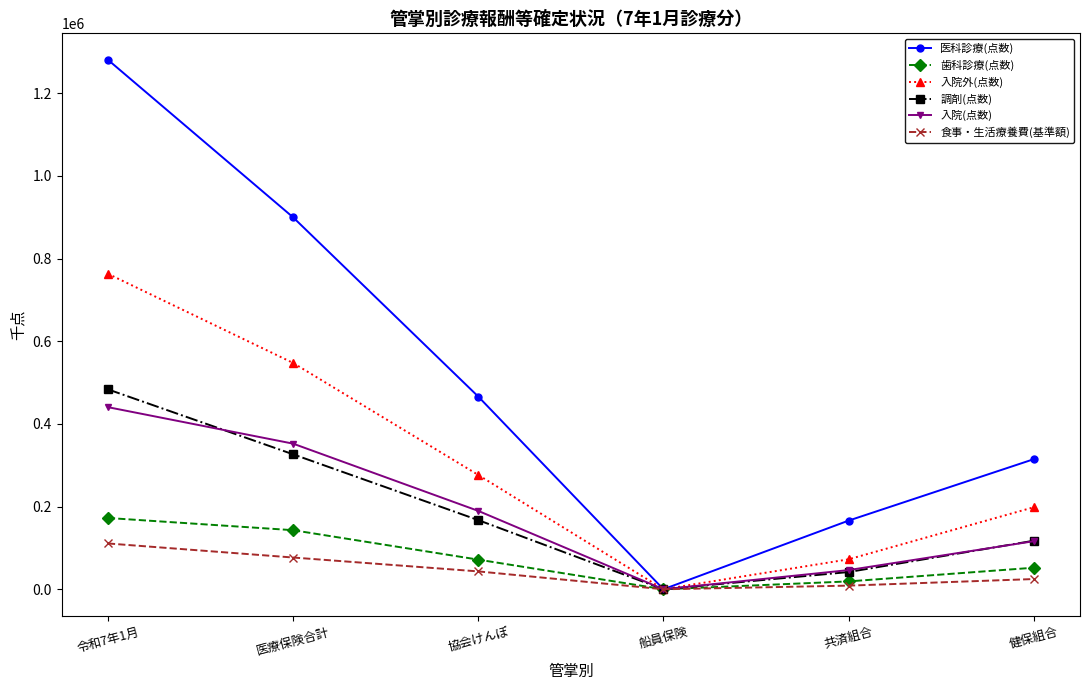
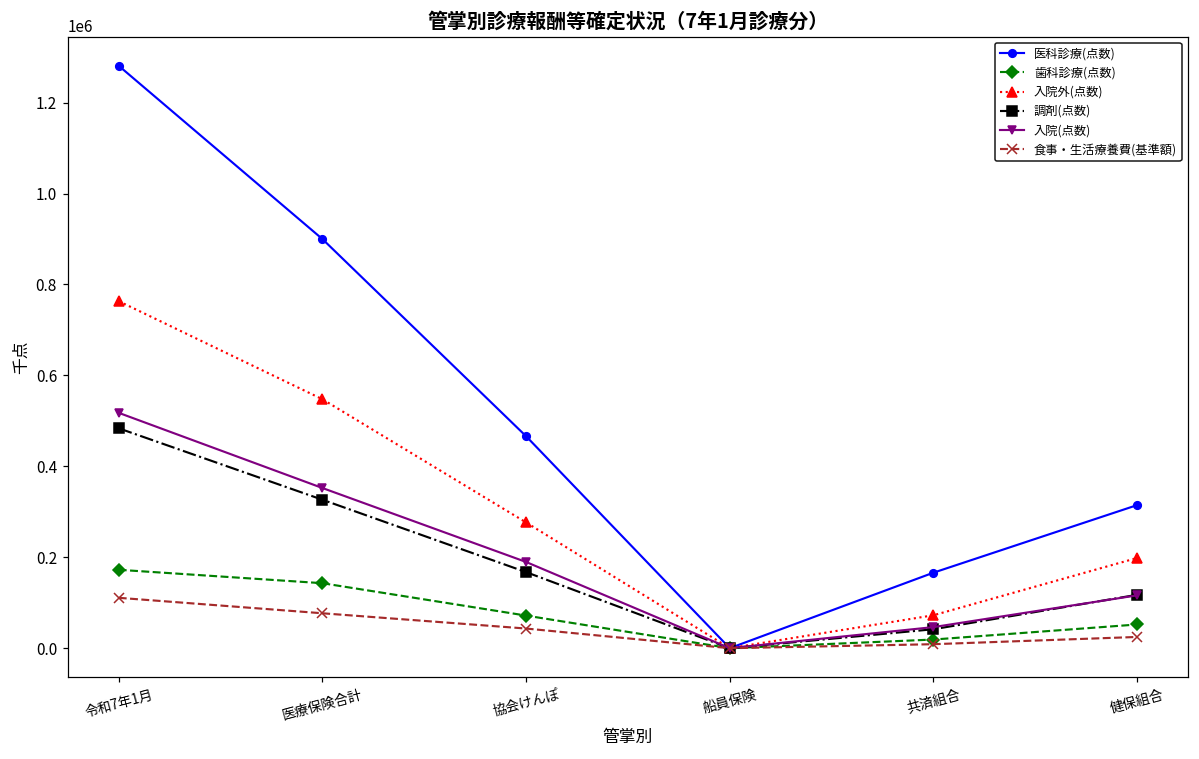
入院(点数), 令和7年1月: 440000 -> 520000
